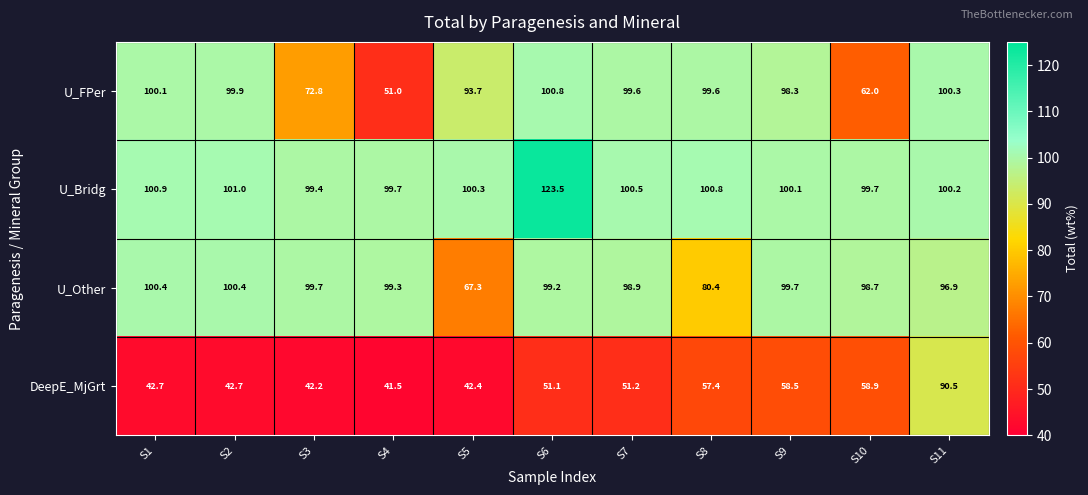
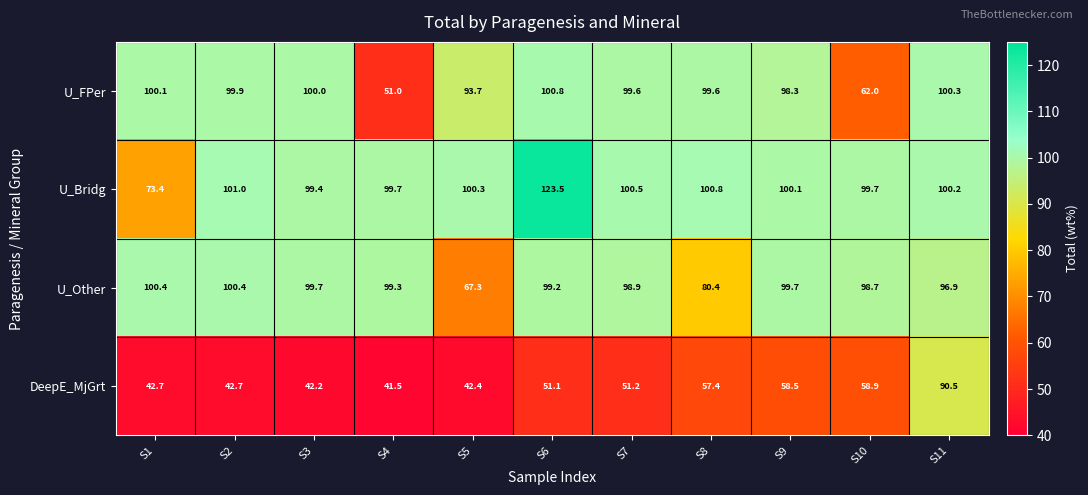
U_FPer, S3: 72.8 -> 100.0
U_Bridg, S1: 100.9 -> 73.4
